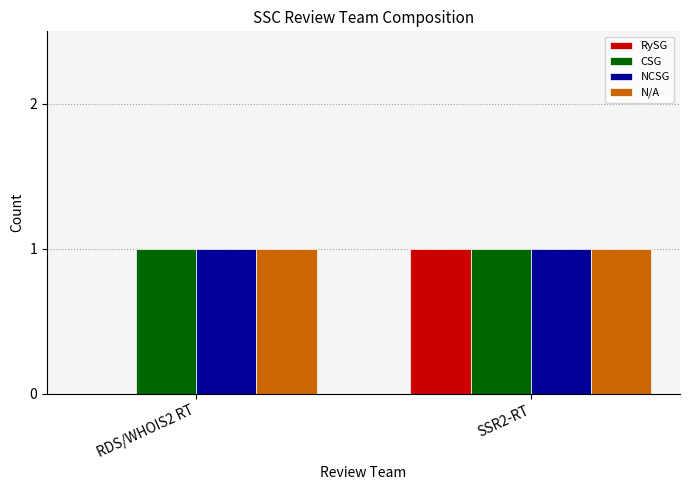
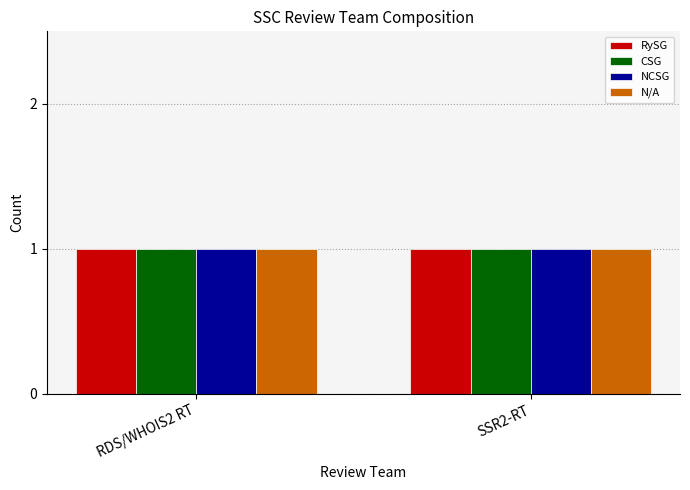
RySG, RDS/WHOIS2 RT: 0 -> 1
